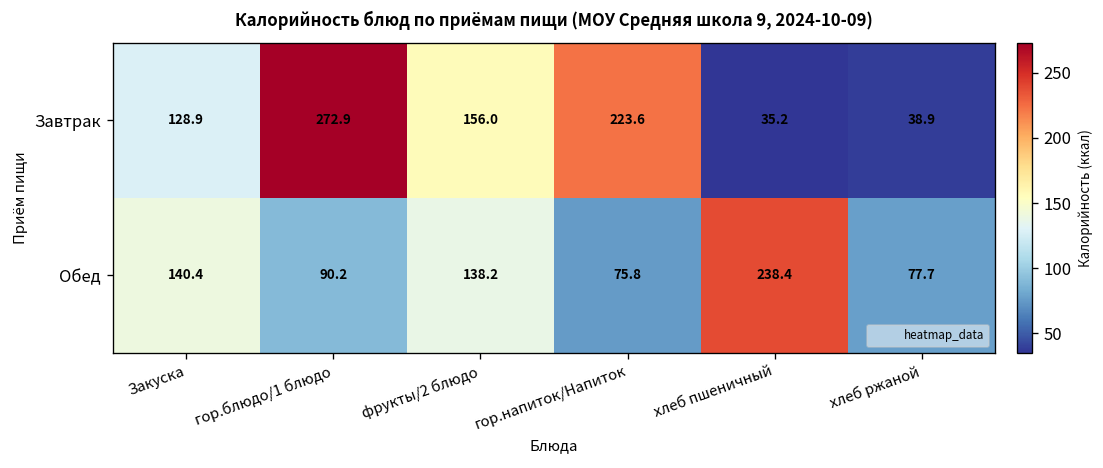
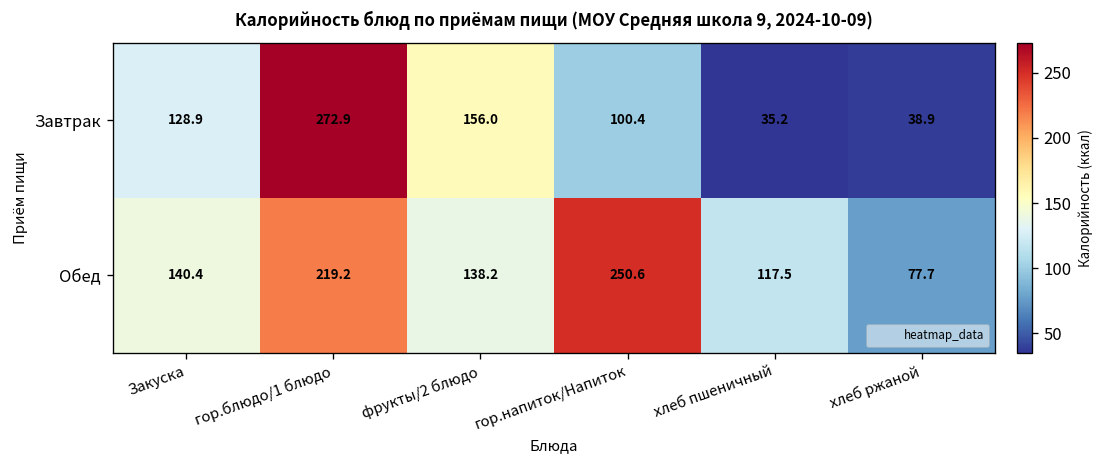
Завтрак, гор.напиток/Напиток: 223.6 -> 100.4
Обед, гор.блюдо/1 блюдо: 90.2 -> 219.2
Обед, гор.напиток/Напиток: 75.8 -> 250.6
Обед, хлеб пшеничный: 238.4 -> 117.5
